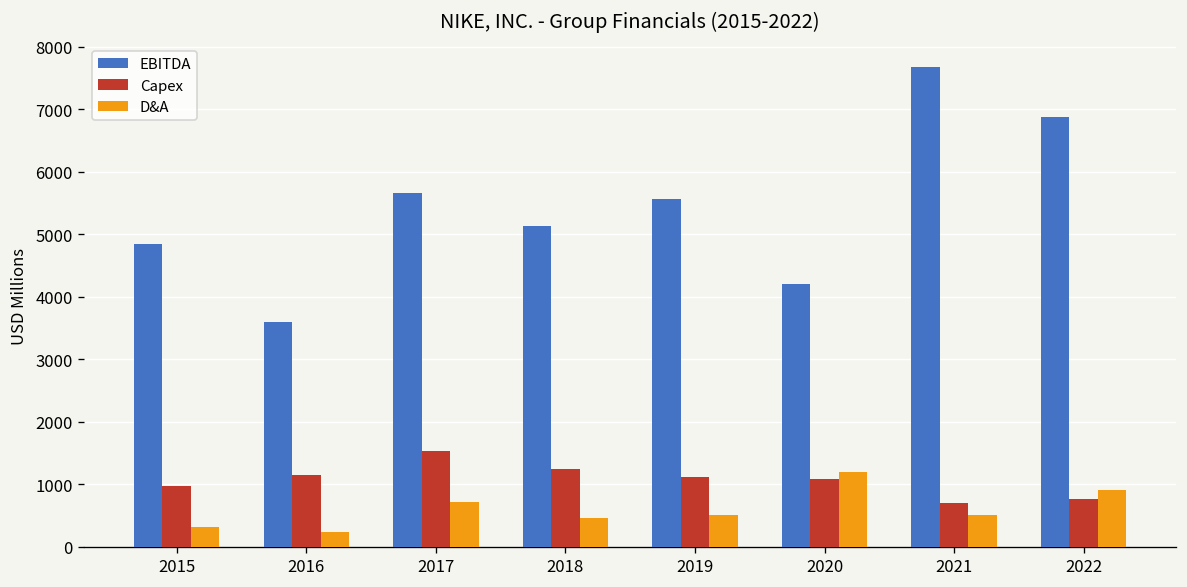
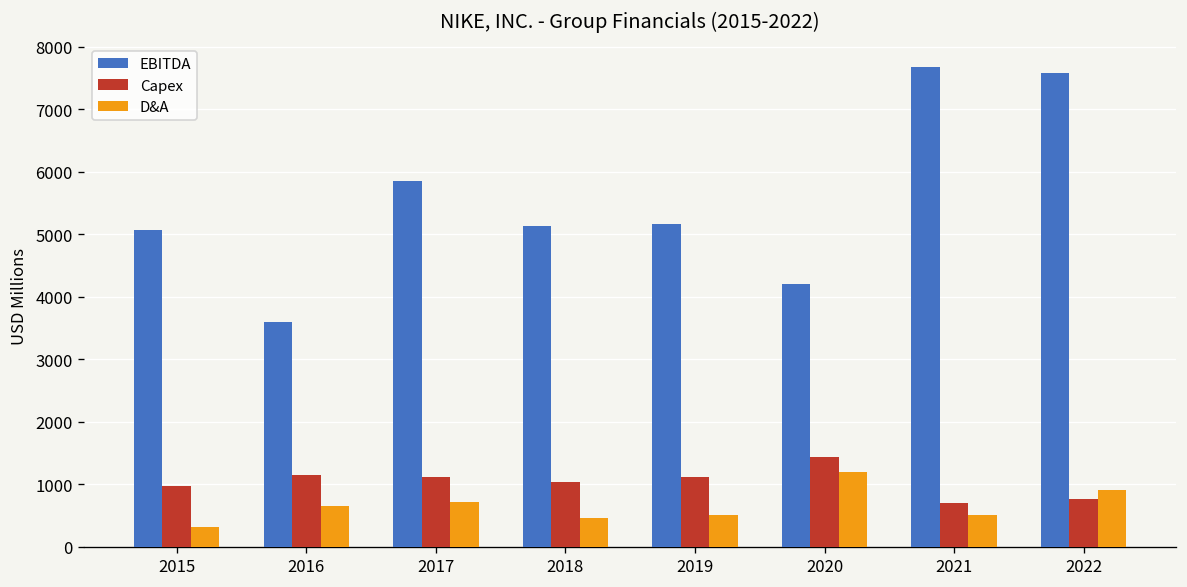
EBITDA, 2015: 4800 -> 5100
D&A, 2016: 200 -> 600
EBITDA, 2017: 5700 -> 5800
Capex, 2017: 1500 -> 1100
Capex, 2018: 1200 -> 1000
EBITDA, 2019: 5600 -> 5200
Capex, 2020: 1100 -> 1400
EBITDA, 2022: 6900 -> 7600
